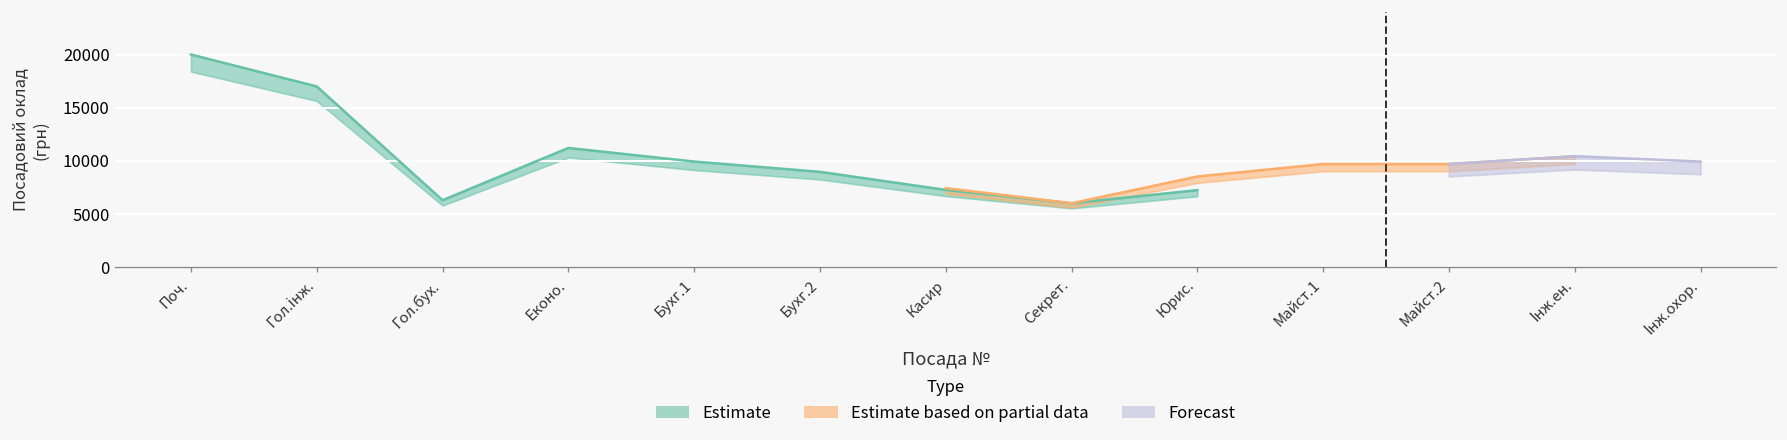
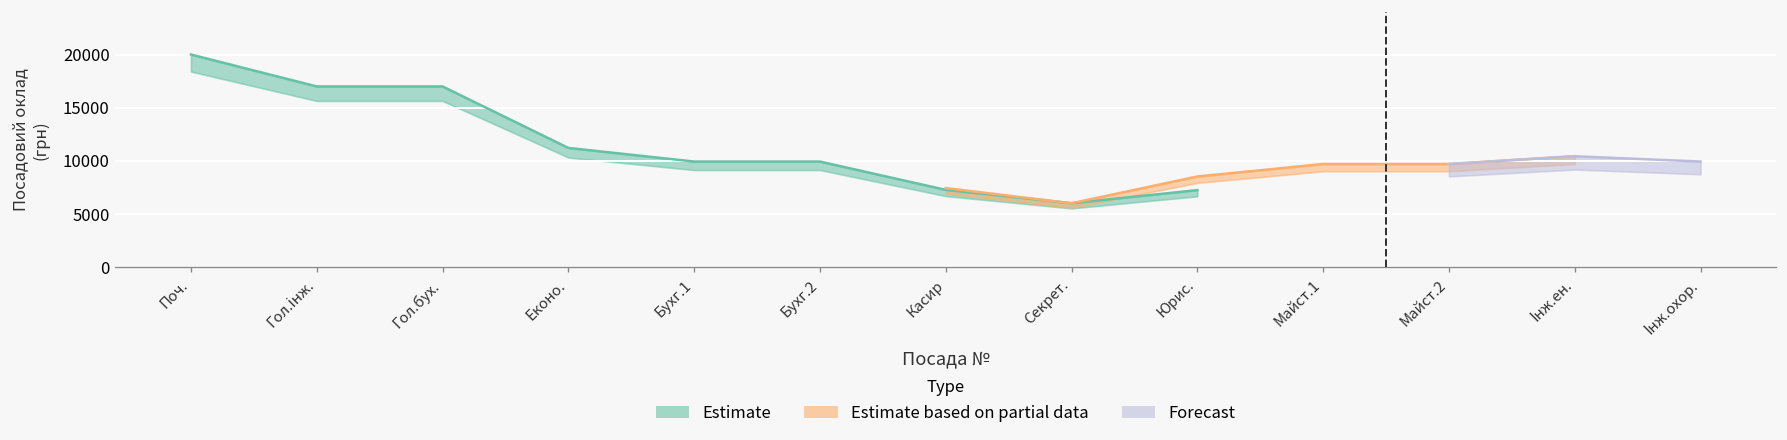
Estimate, Гол.бух.: 6000 -> 17000
Estimate, Бухг.2: 9000 -> 10000
